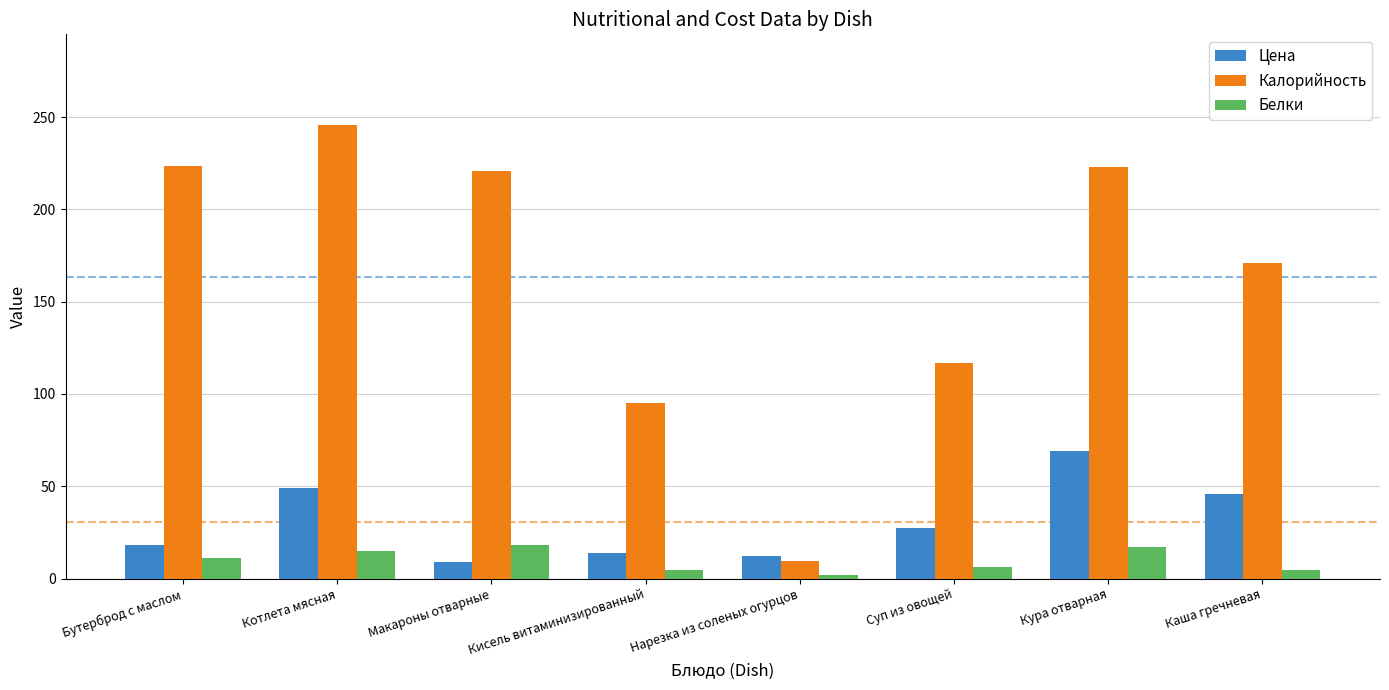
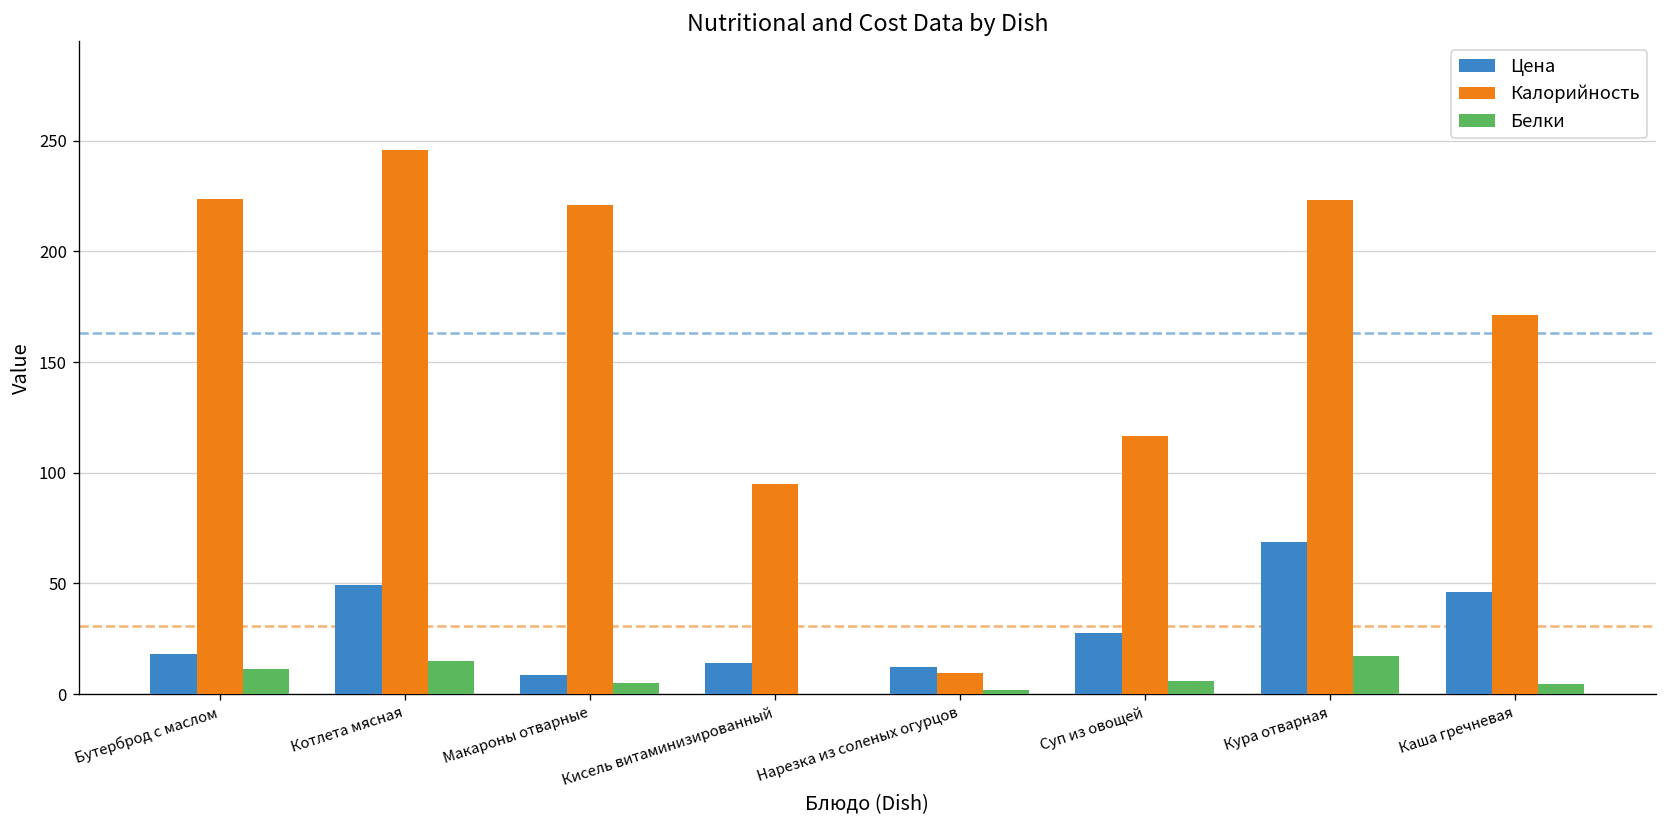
Белки, Макароны отварные: 18 -> 5
Белки, Кисель витаминизированный: 5 -> 0
